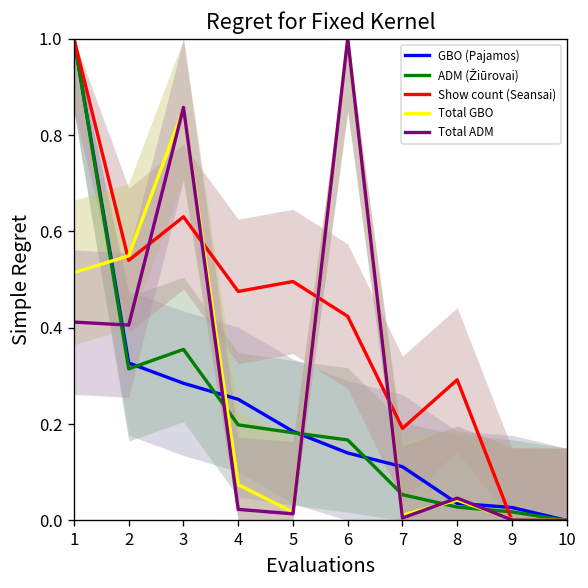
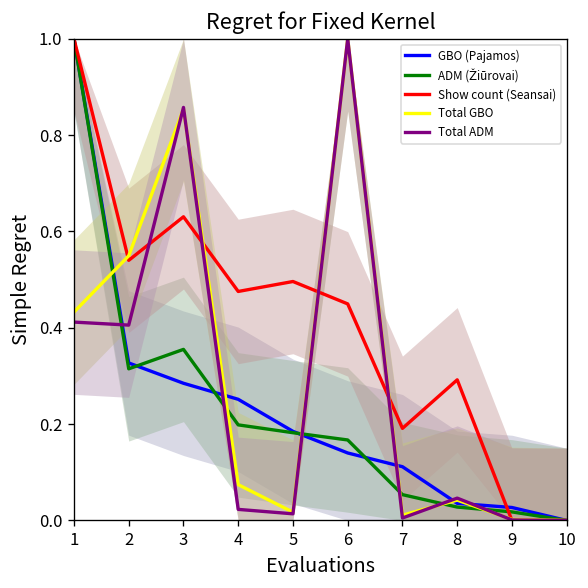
Total GBO, 1: 0.51 -> 0.43
Show count (Seansai), 6: 0.42 -> 0.45
